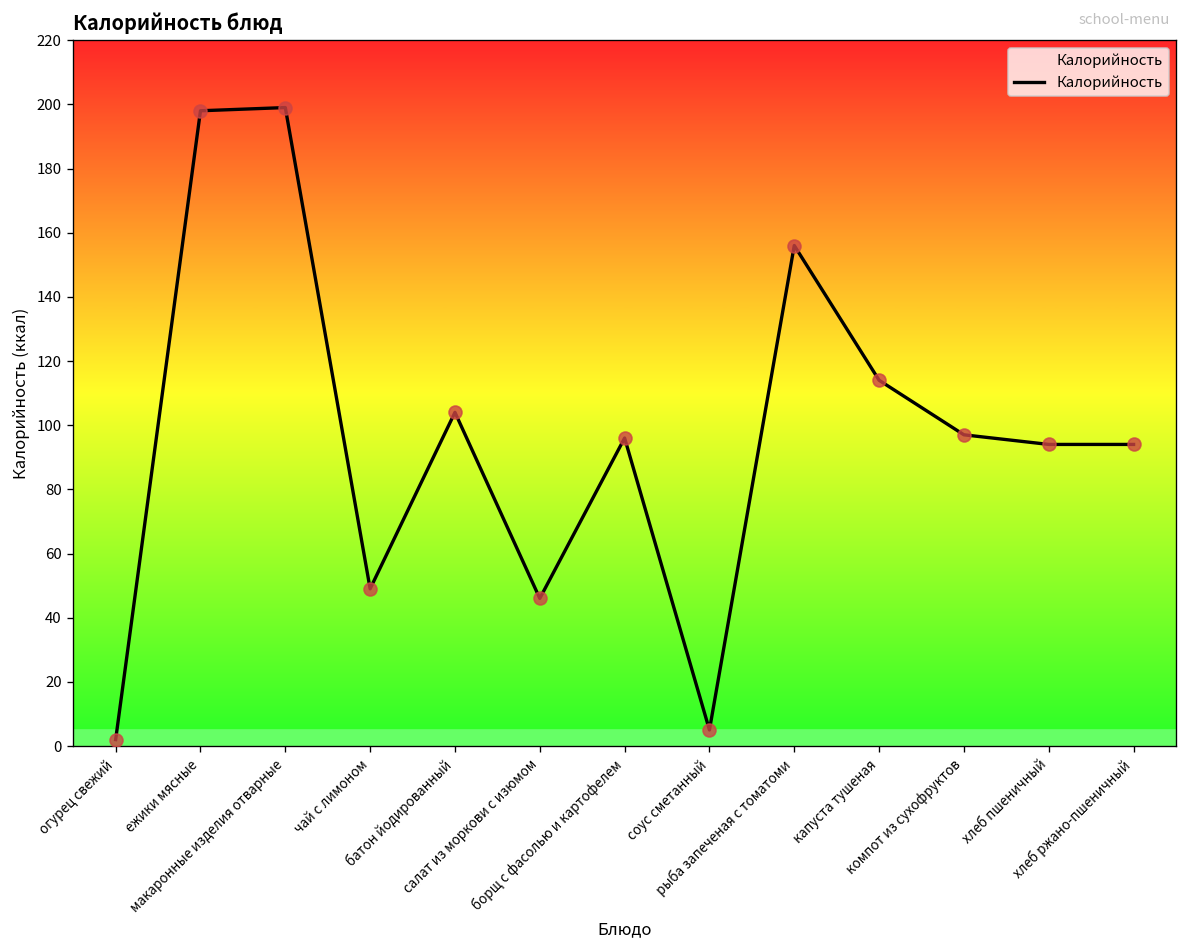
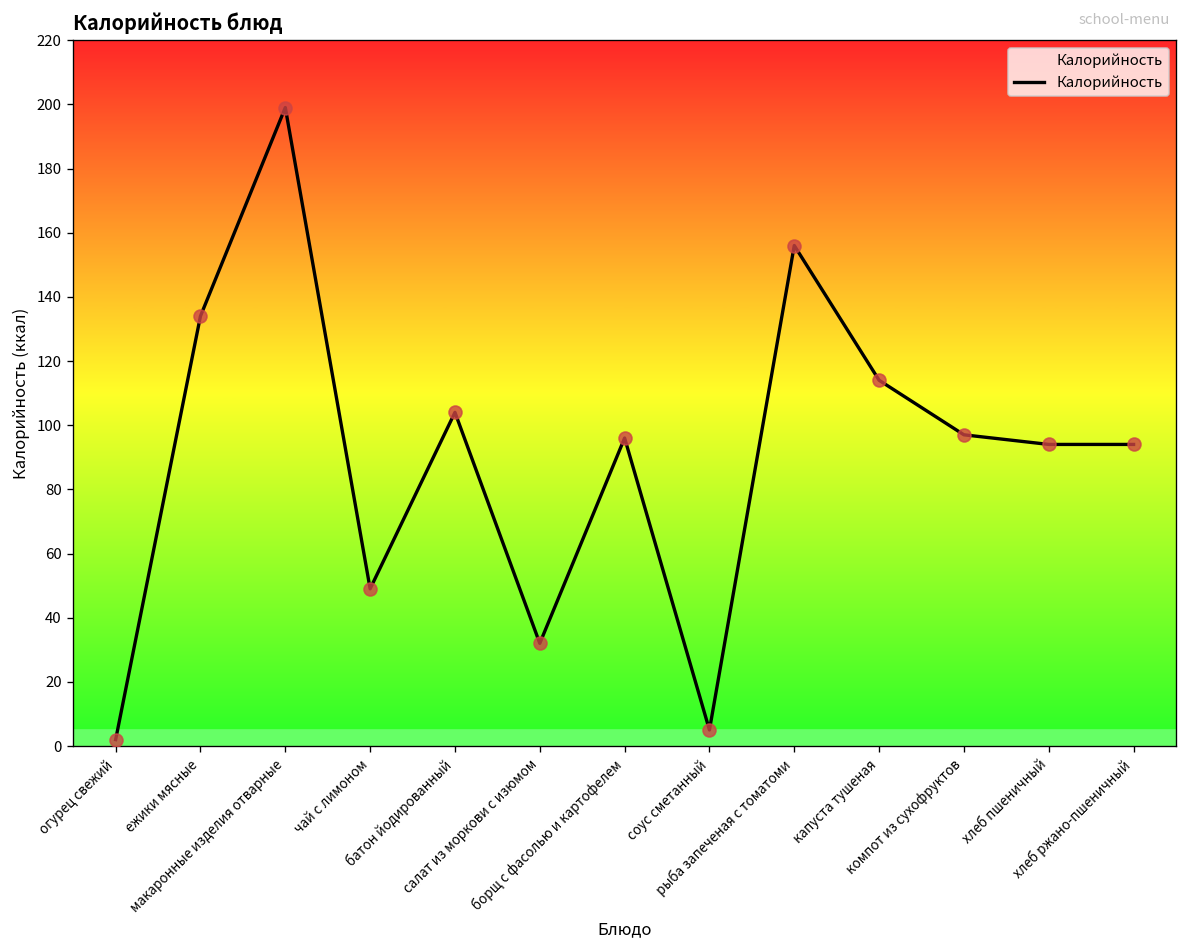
ежики мясные: 198 -> 134
салат из моркови с изюмом: 46 -> 32
